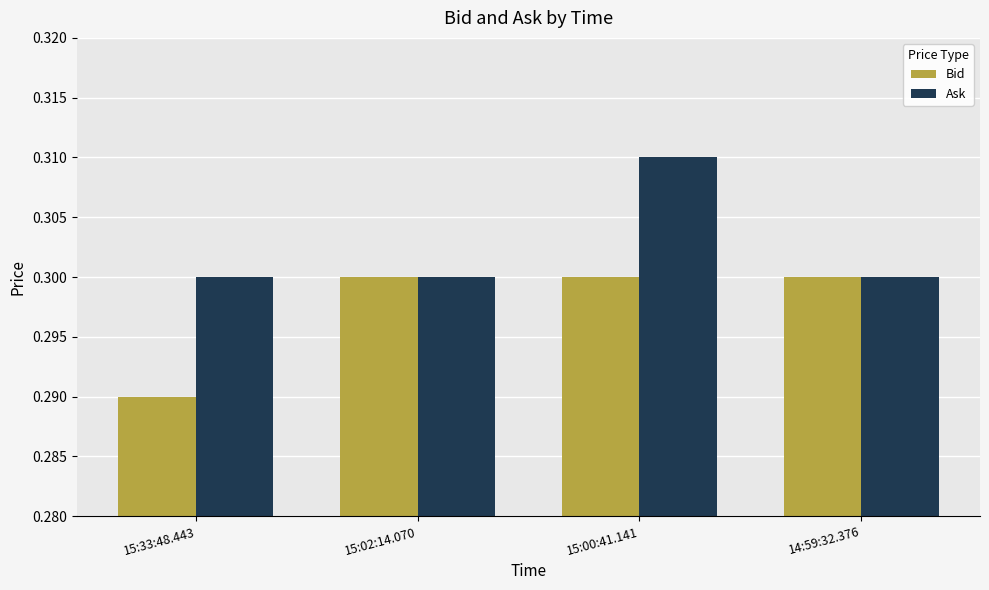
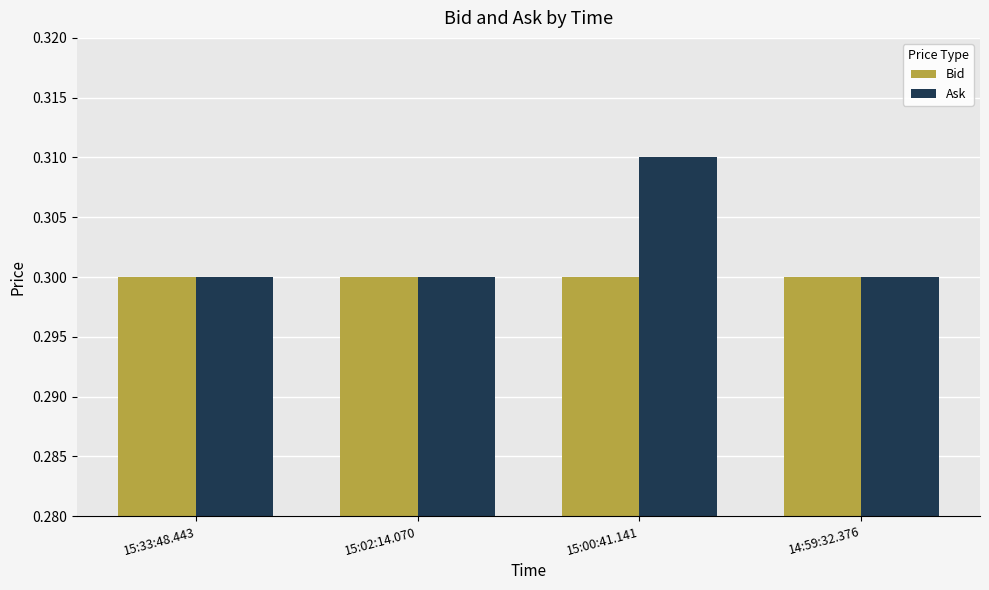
Bid, 15:33:48.443: 0.29 -> 0.30
